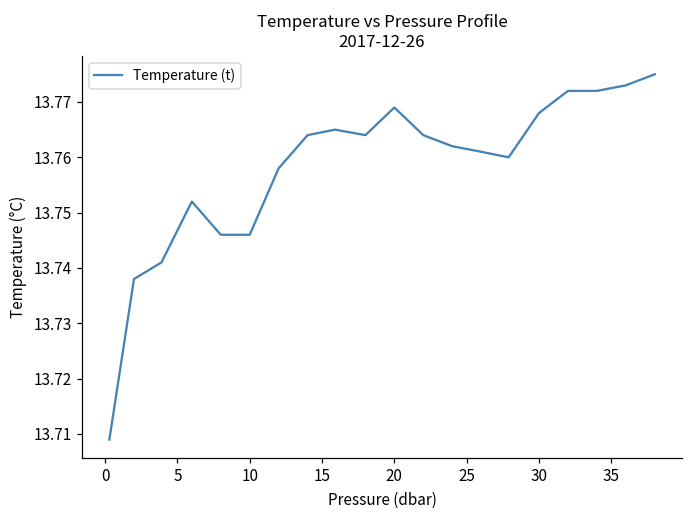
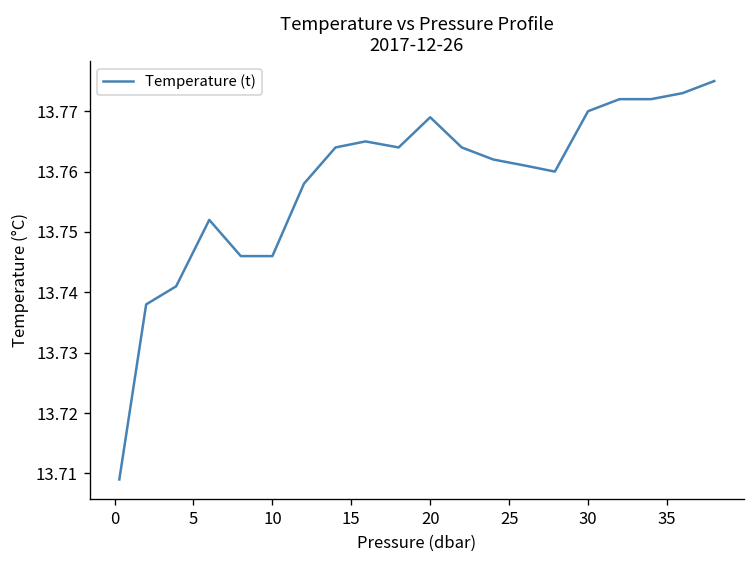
30: 13.768 -> 13.770
